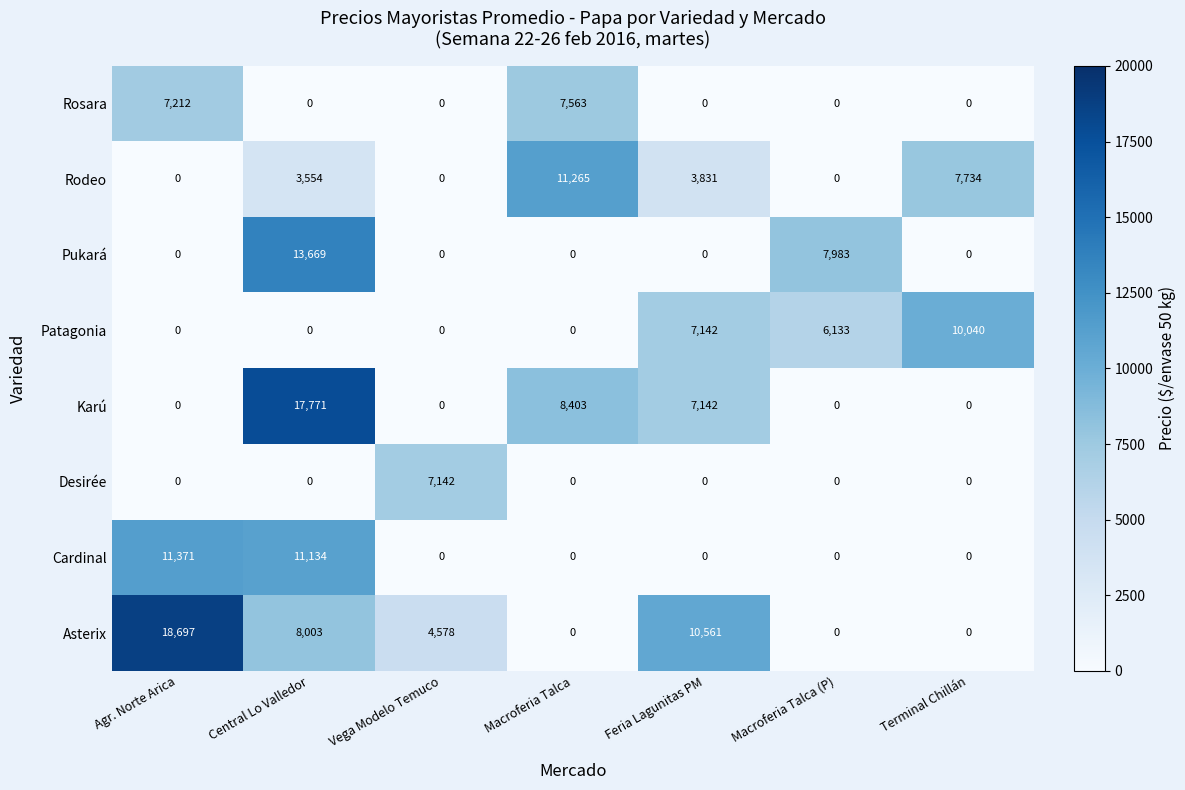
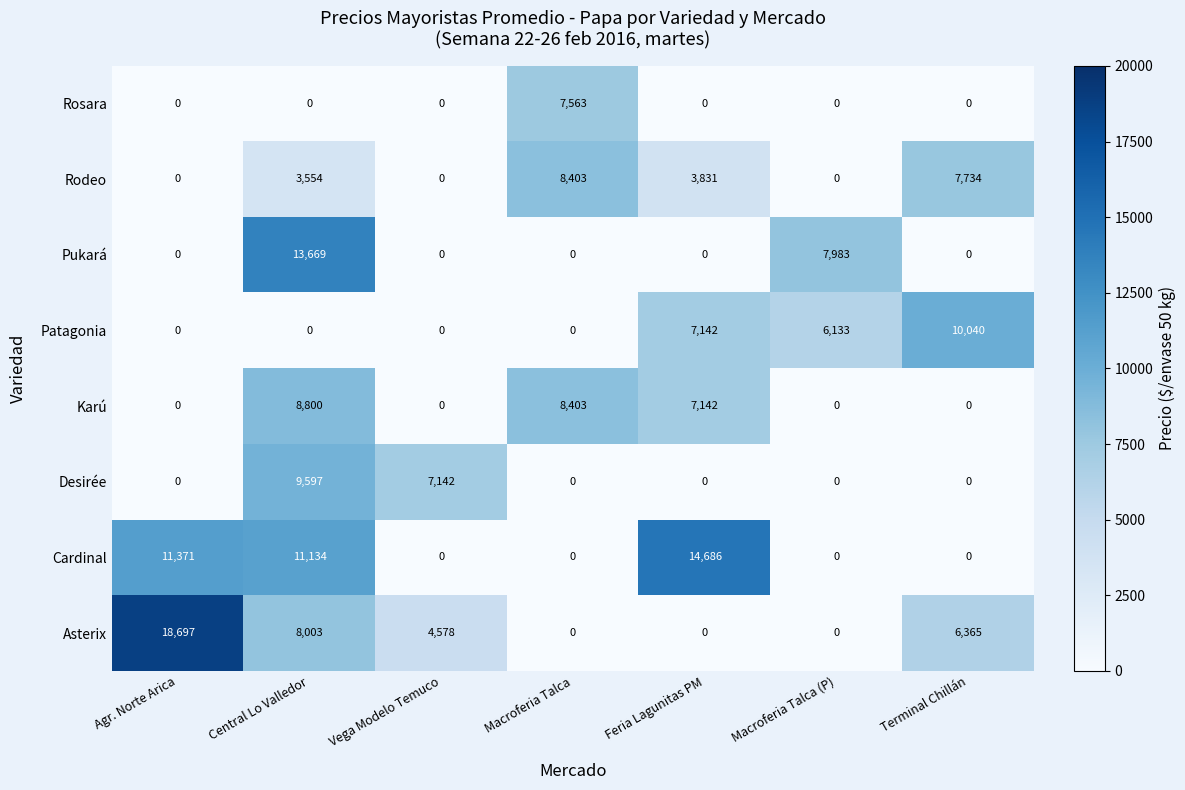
Rosara, Agr. Norte Arica: 7,212 -> 0
Rodeo, Macroferia Talca: 11,265 -> 8,403
Karú, Central Lo Valledor: 17,771 -> 8,800
Desirée, Central Lo Valledor: 0 -> 9,597
Cardinal, Feria Lagunitas PM: 0 -> 14,686
Asterix, Feria Lagunitas PM: 10,561 -> 0
Asterix, Terminal Chillán: 0 -> 6,365
